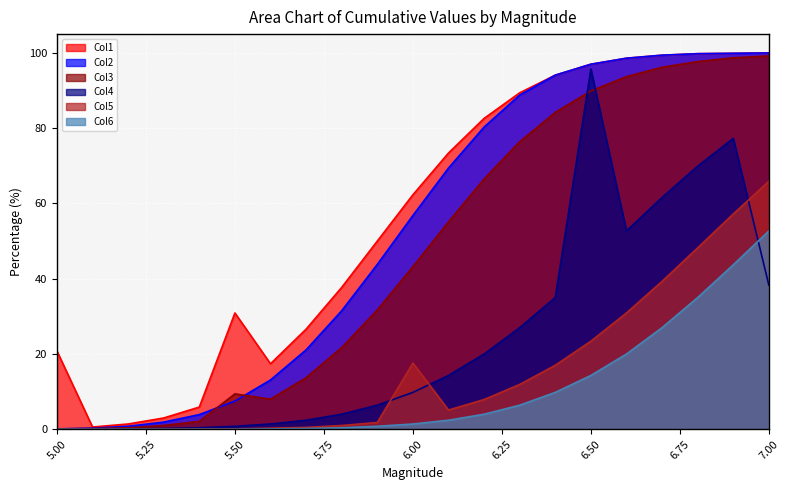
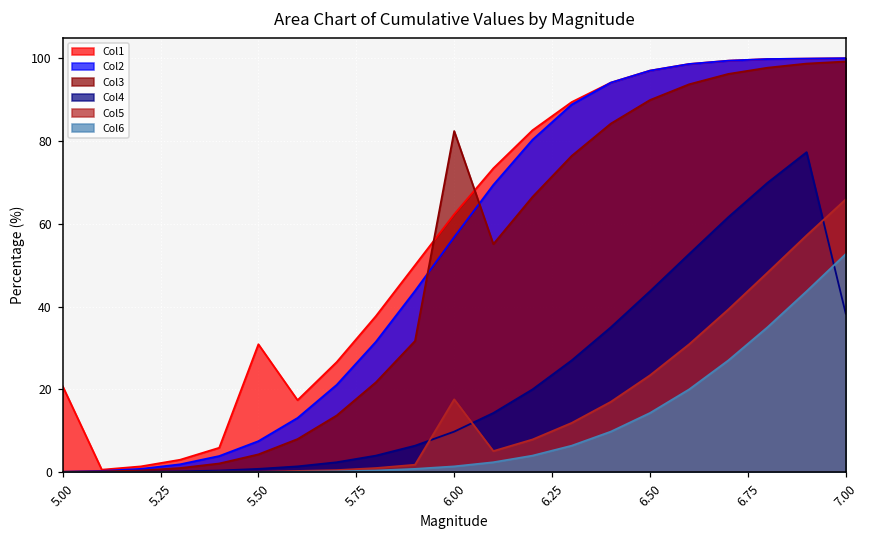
Col3, 5.50: 9 -> 4
Col3, 6.00: 43 -> 82
Col4, 6.50: 96 -> 44
